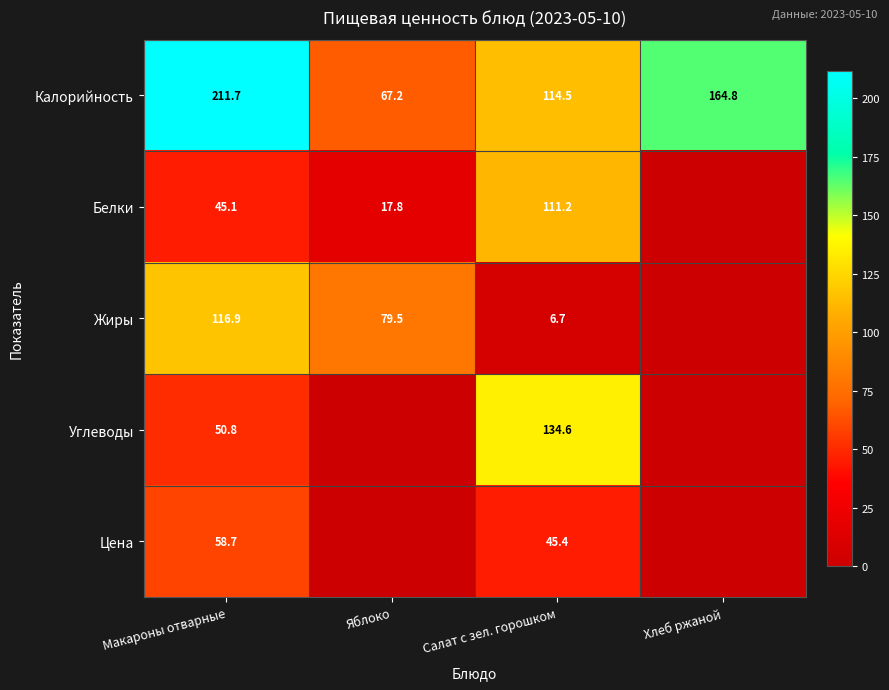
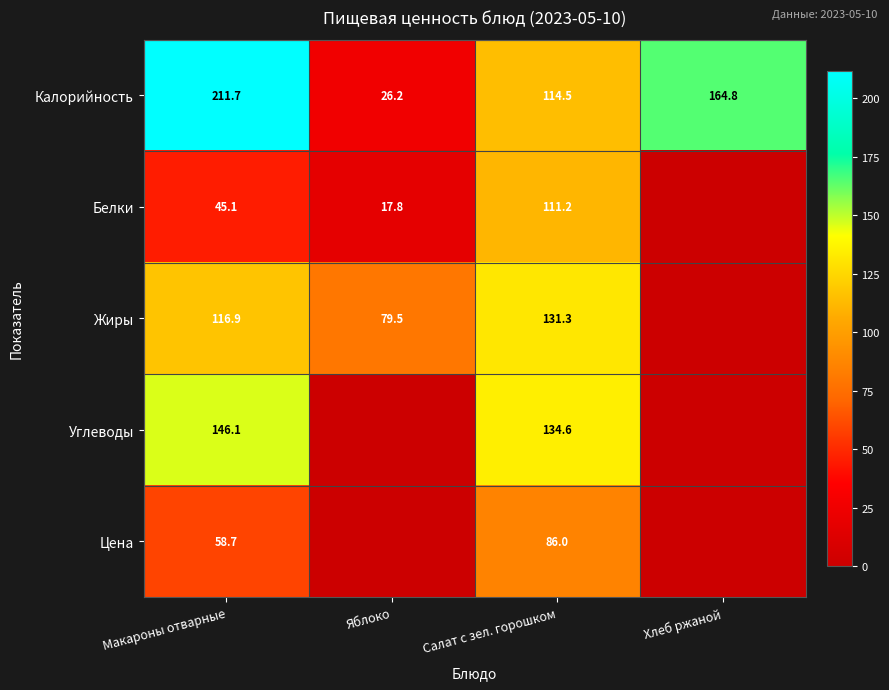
Калорийность, Яблоко: 67.2 -> 26.2
Жиры, Салат с зел. горошком: 6.7 -> 131.3
Углеводы, Макароны отварные: 50.8 -> 146.1
Цена, Салат с зел. горошком: 45.4 -> 86.0
